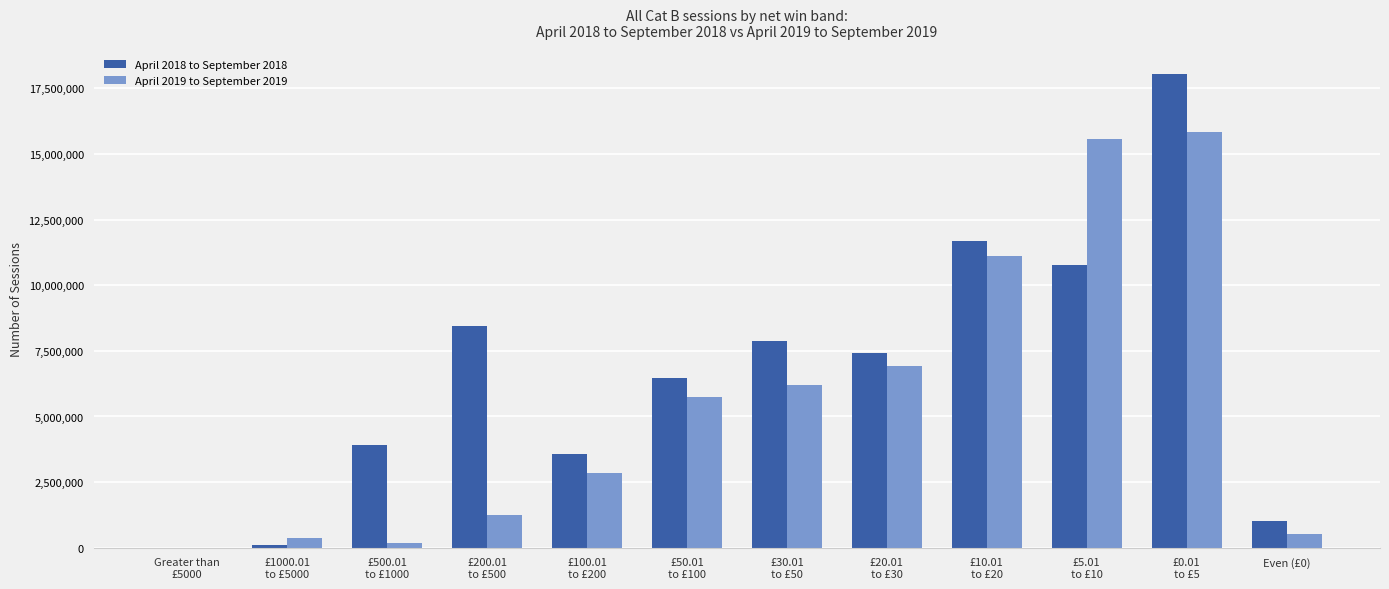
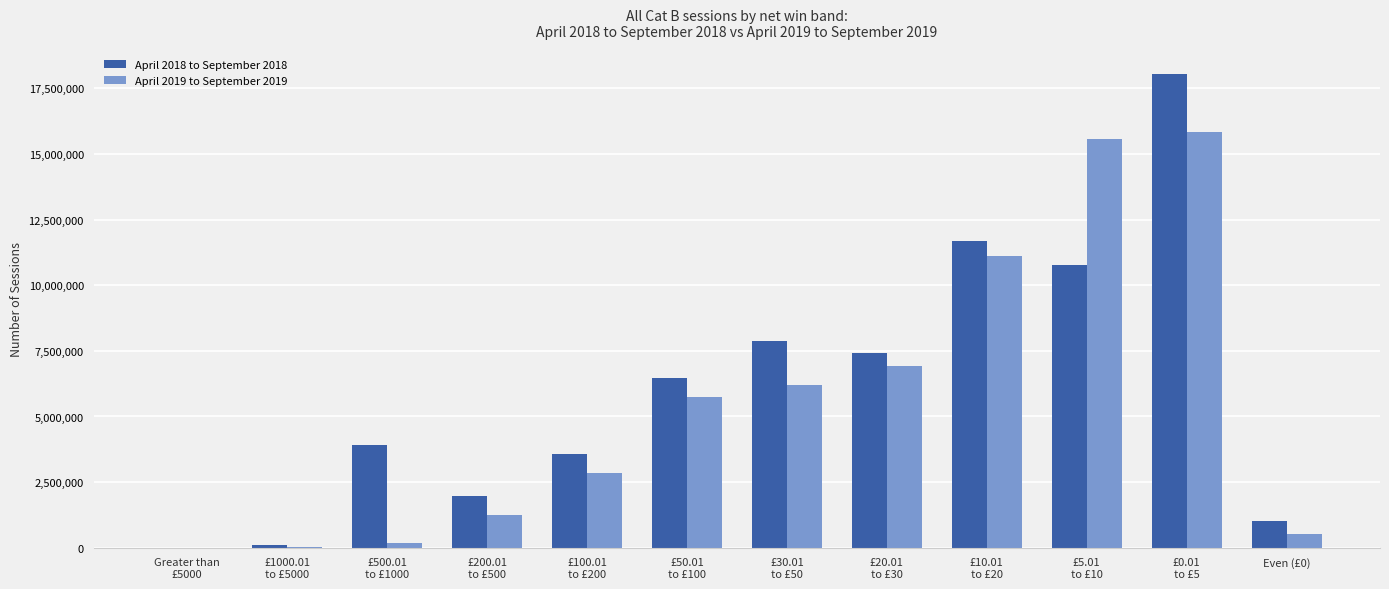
April 2019 to September 2019, £1000.01 to £5000: 400,000 -> 0
April 2018 to September 2018, £200.01 to £500: 8,500,000 -> 2,000,000
